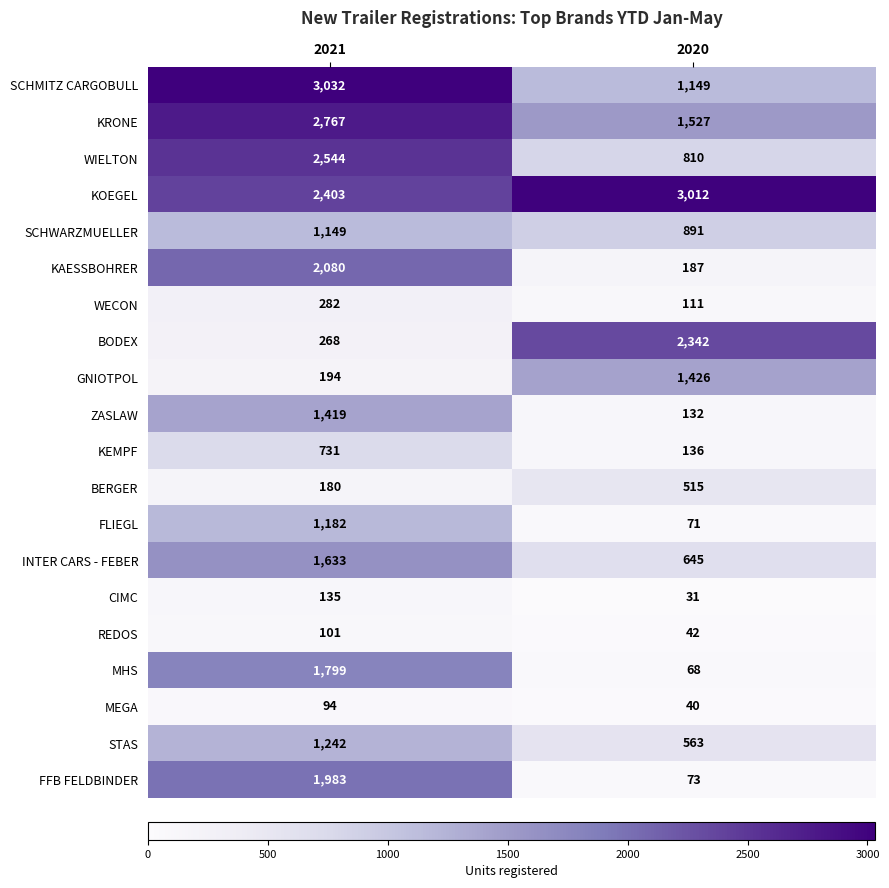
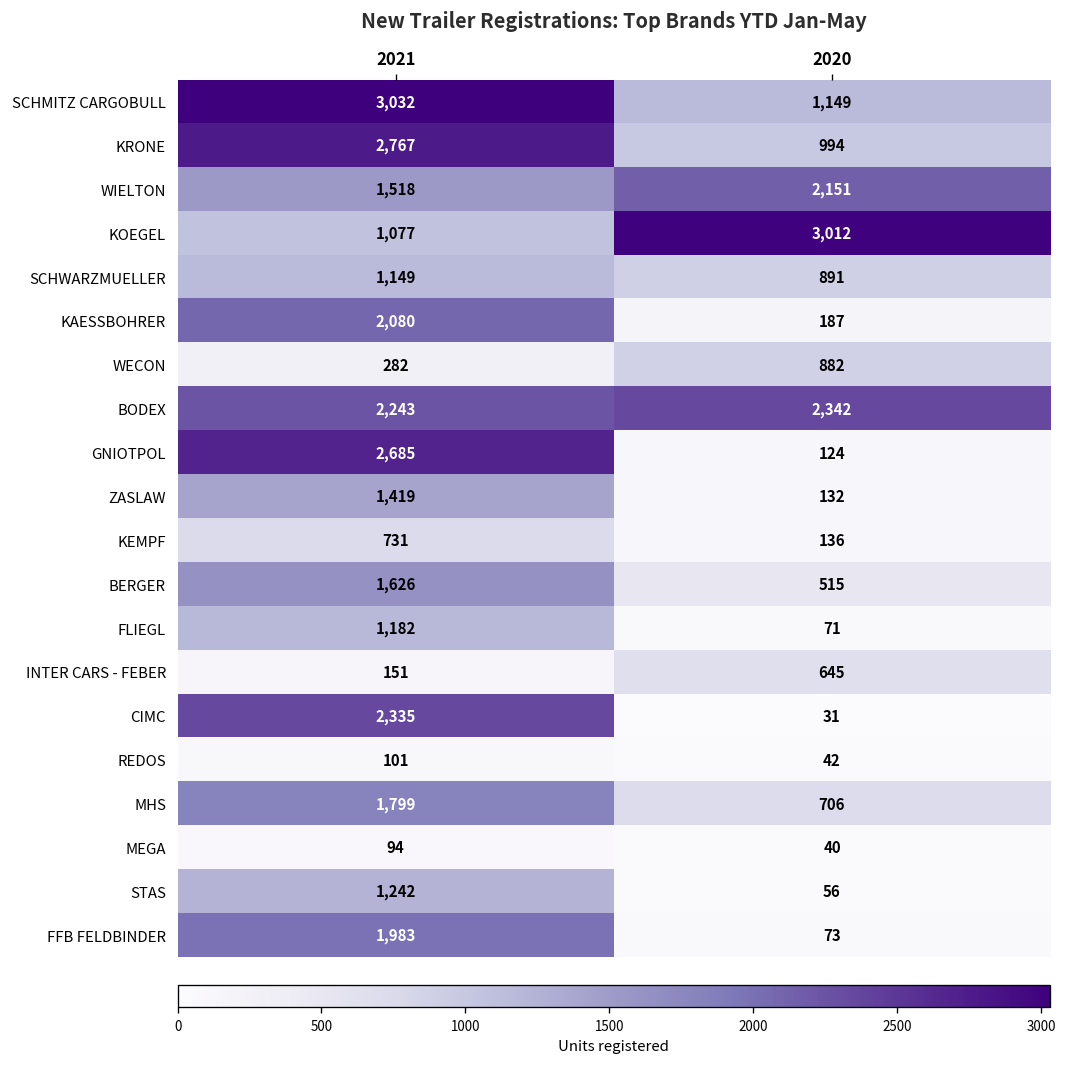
KRONE, 2020: 1,527 -> 994
WIELTON, 2021: 2,544 -> 1,518
WIELTON, 2020: 810 -> 2,151
KOEGEL, 2021: 2,403 -> 1,077
WECON, 2020: 111 -> 882
BODEX, 2021: 268 -> 2,243
GNIOTPOL, 2021: 194 -> 2,685
GNIOTPOL, 2020: 1,426 -> 124
BERGER, 2021: 180 -> 1,626
INTER CARS - FEBER, 2021: 1,633 -> 151
CIMC, 2021: 135 -> 2,335
MHS, 2020: 68 -> 706
STAS, 2020: 563 -> 56
